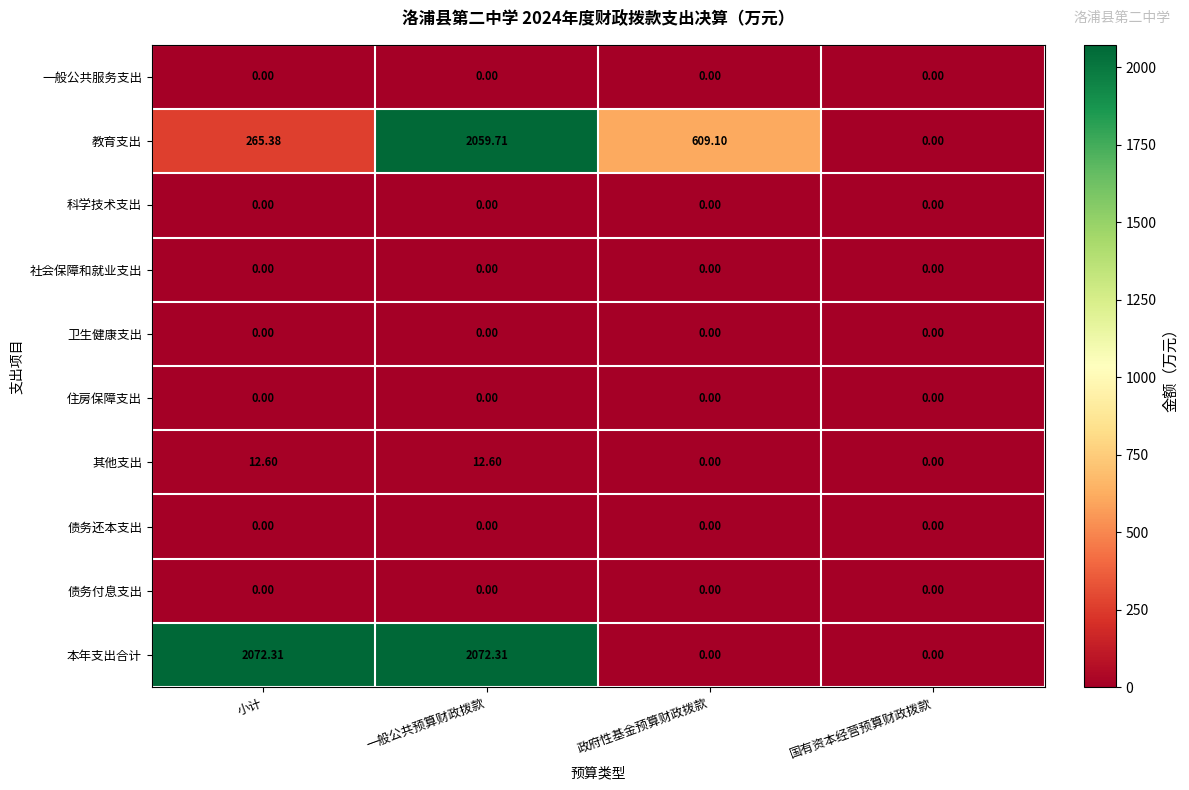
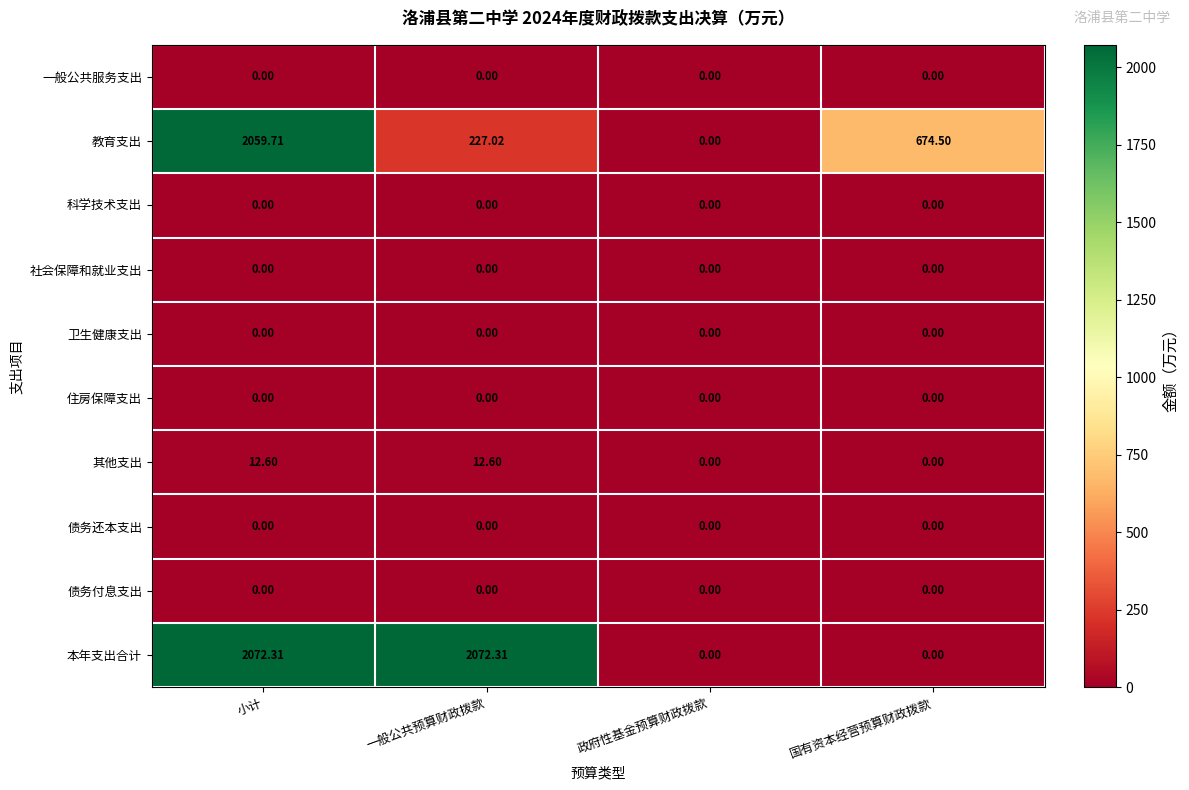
教育支出, 小计: 265.38 -> 2059.71
教育支出, 一般公共预算财政拨款: 2059.71 -> 227.02
教育支出, 政府性基金预算财政拨款: 609.10 -> 0.00
教育支出, 国有资本经营预算财政拨款: 0.00 -> 674.50
